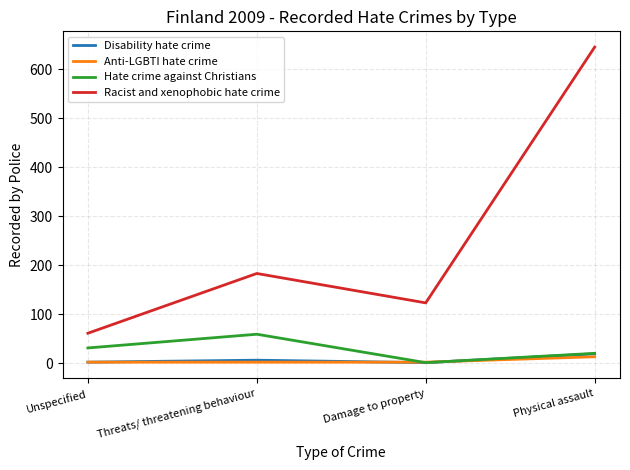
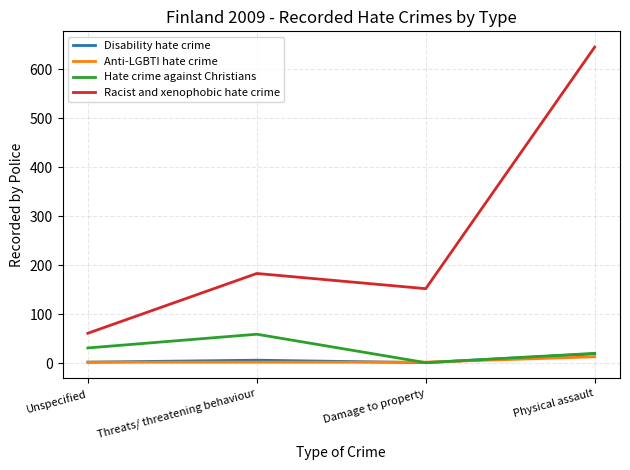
Racist and xenophobic hate crime, Damage to property: 120 -> 150
